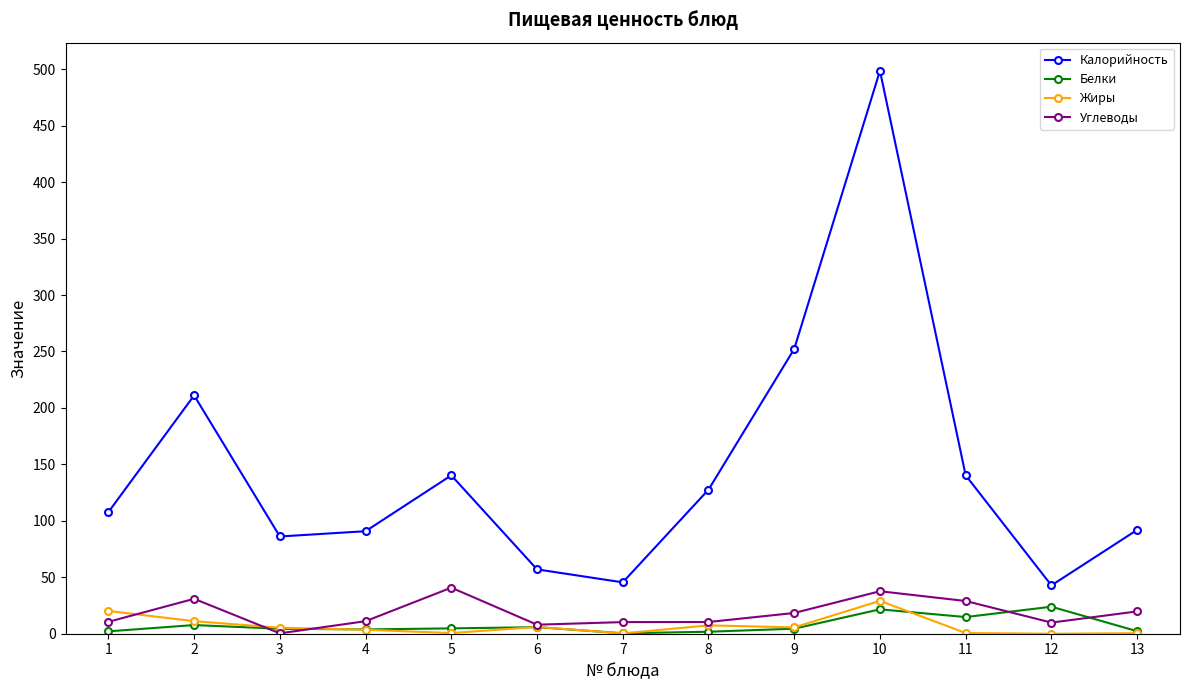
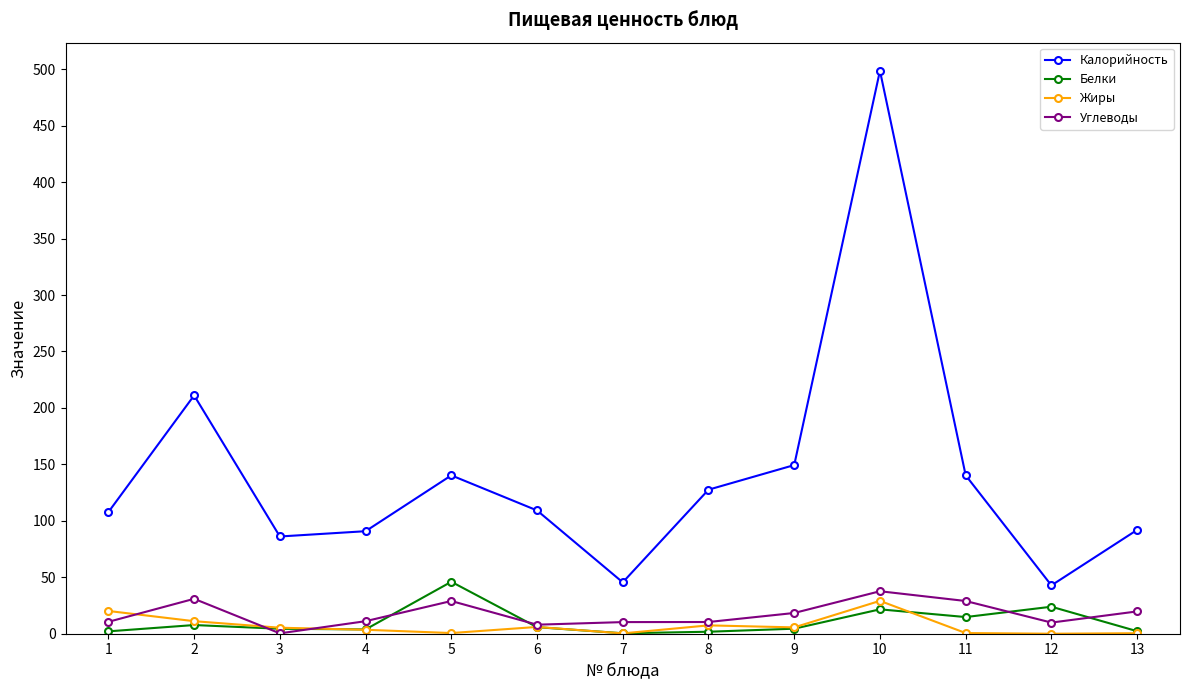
Белки, 5: 5 -> 46
Углеводы, 5: 41 -> 29
Калорийность, 6: 57 -> 109
Калорийность, 9: 252 -> 149
